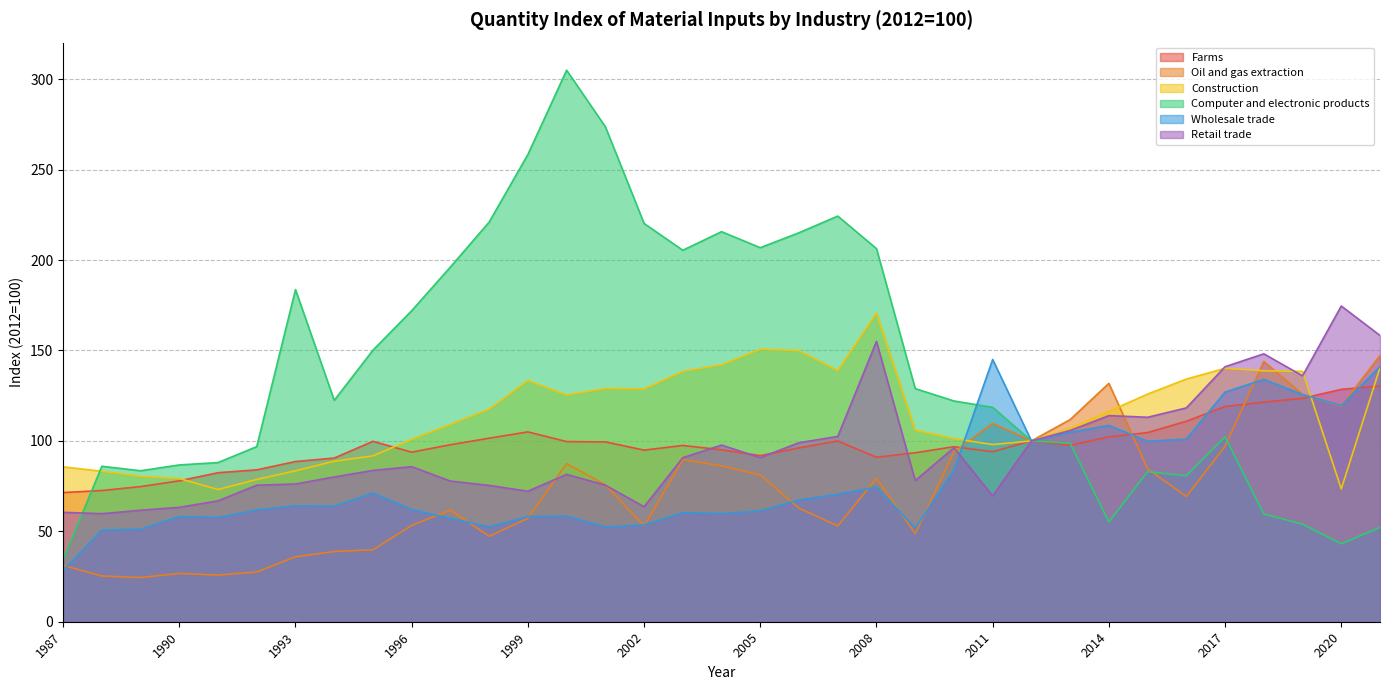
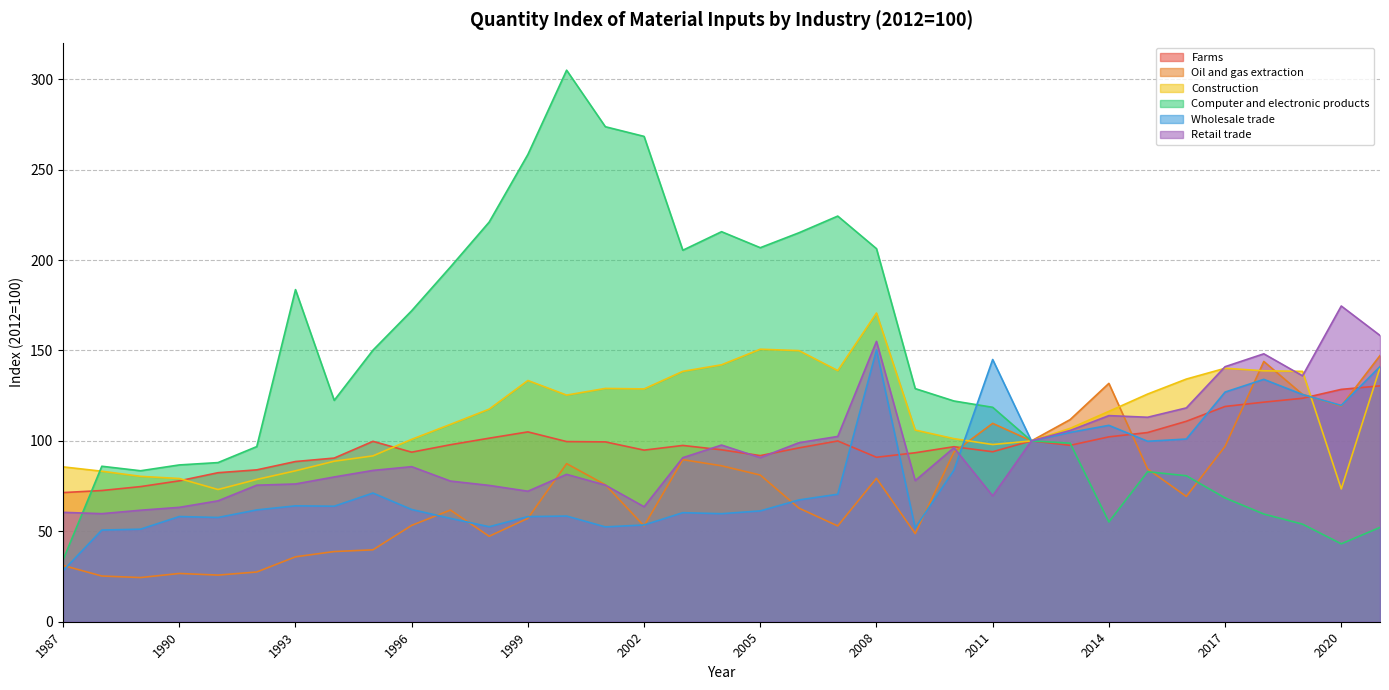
Computer and electronic products, 2002: 220 -> 268
Wholesale trade, 2008: 74 -> 150
Computer and electronic products, 2017: 102 -> 68
